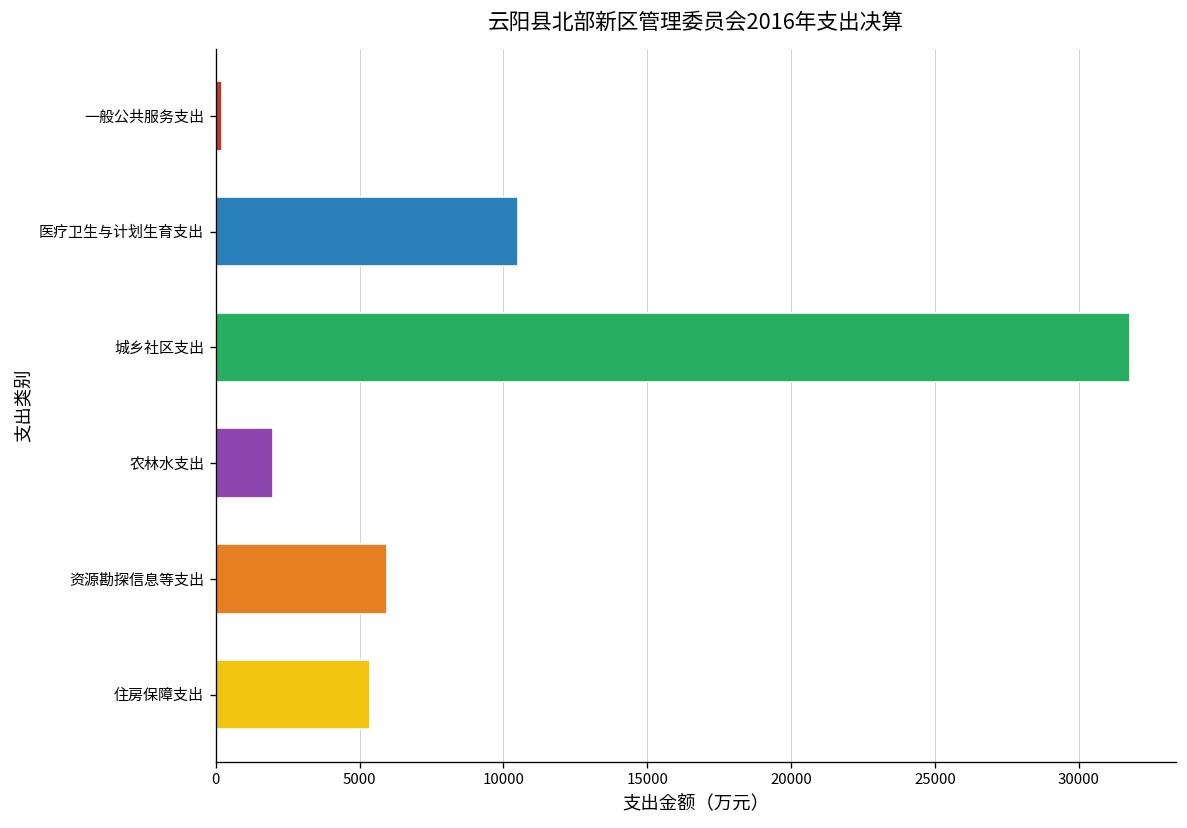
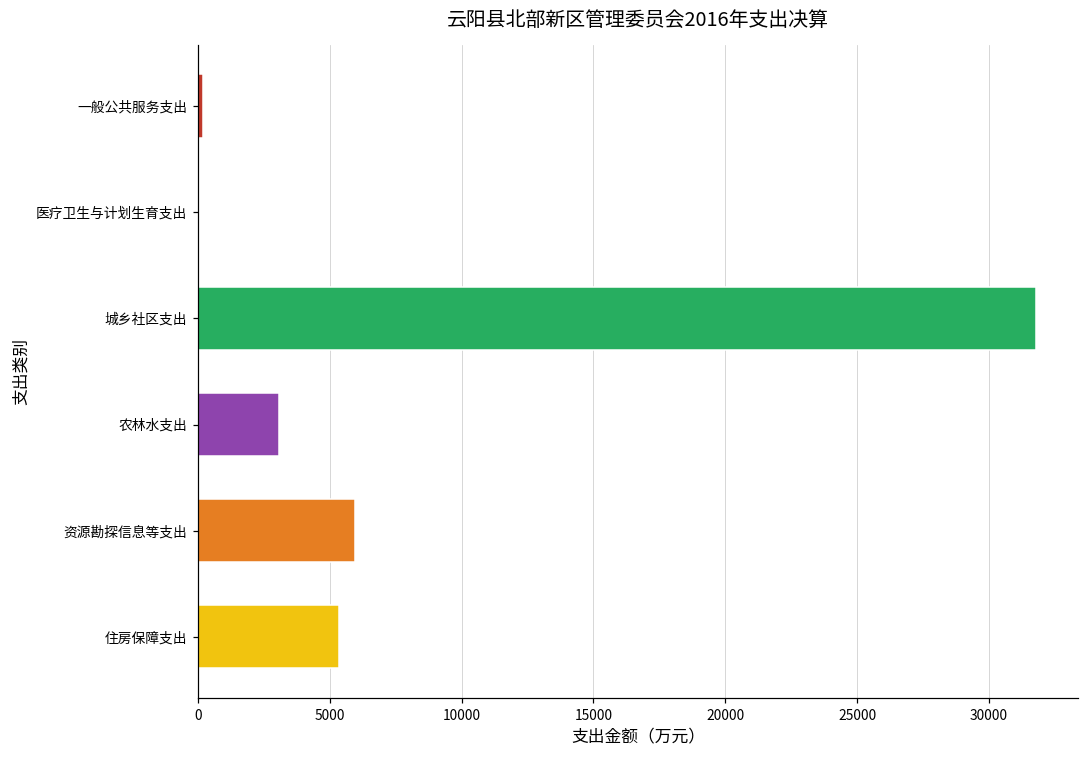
医疗卫生与计划生育支出: 10500 -> 0
农林水支出: 2000 -> 3100
